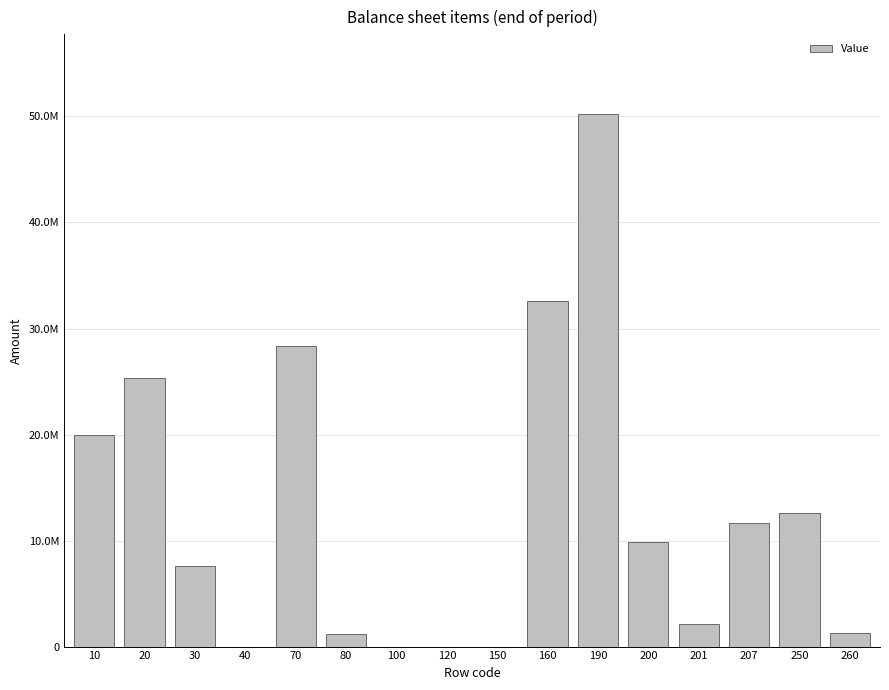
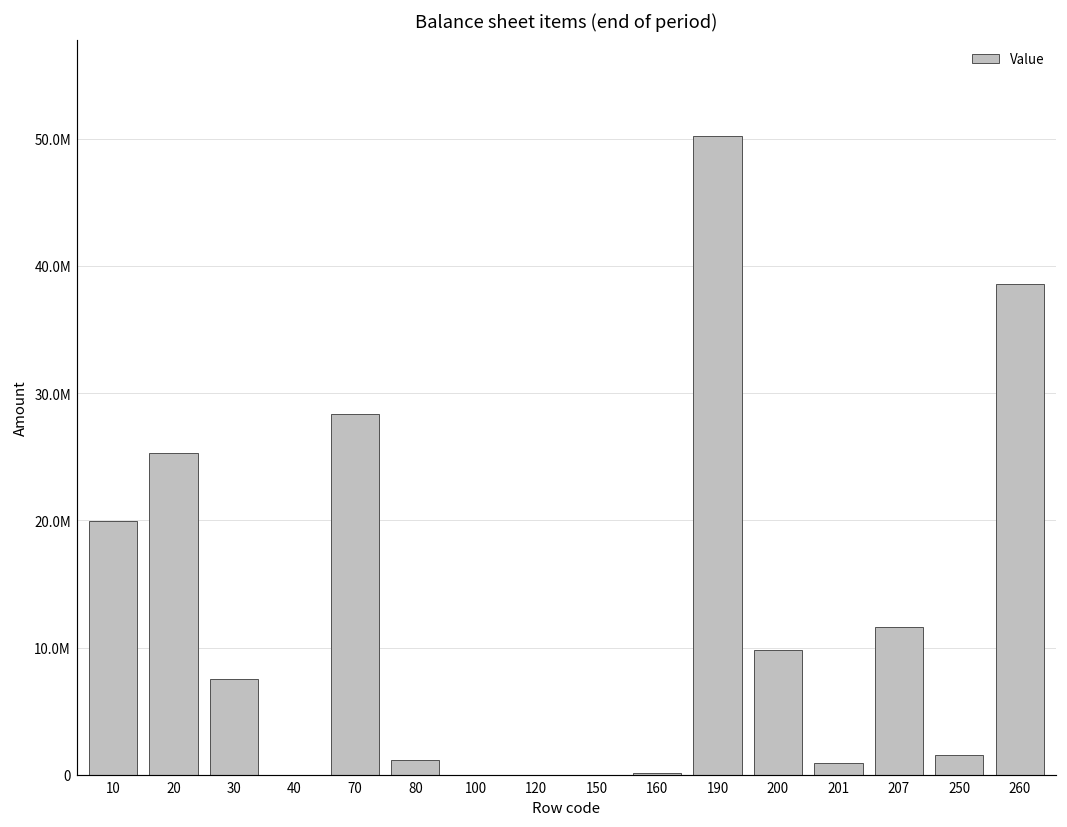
160: 32600000 -> 200000
201: 2100000 -> 1000000
250: 12600000 -> 1600000
260: 1300000 -> 38600000
